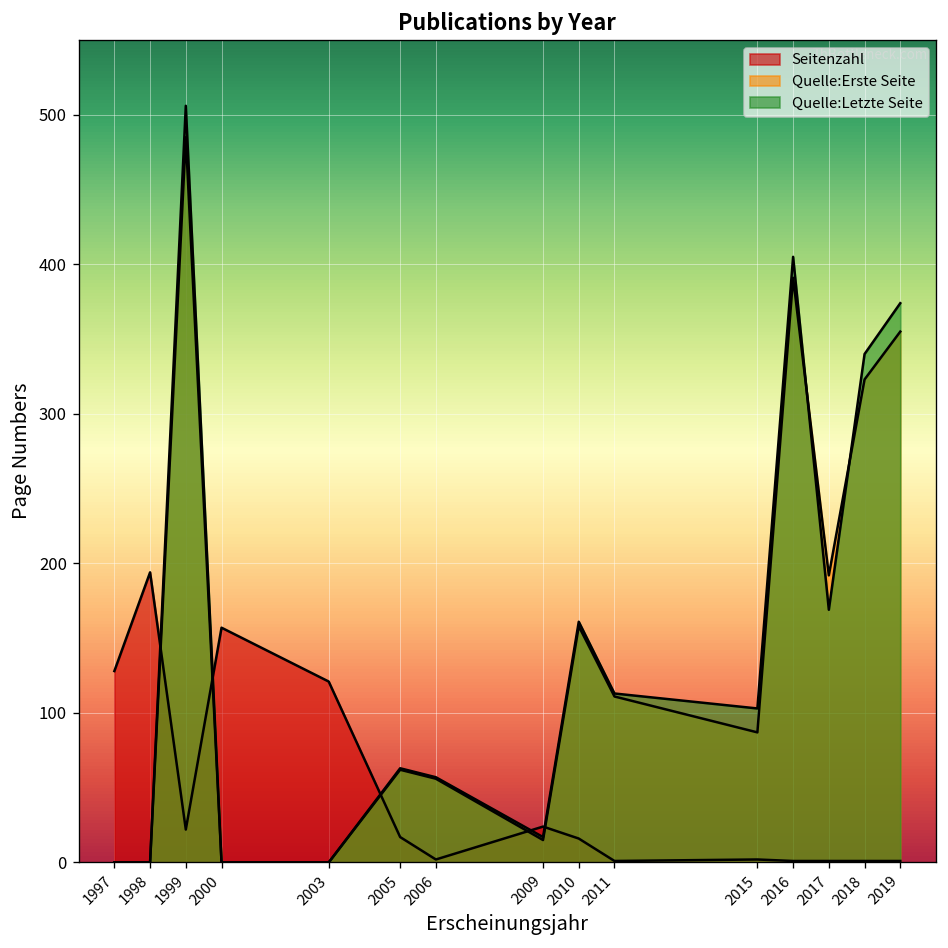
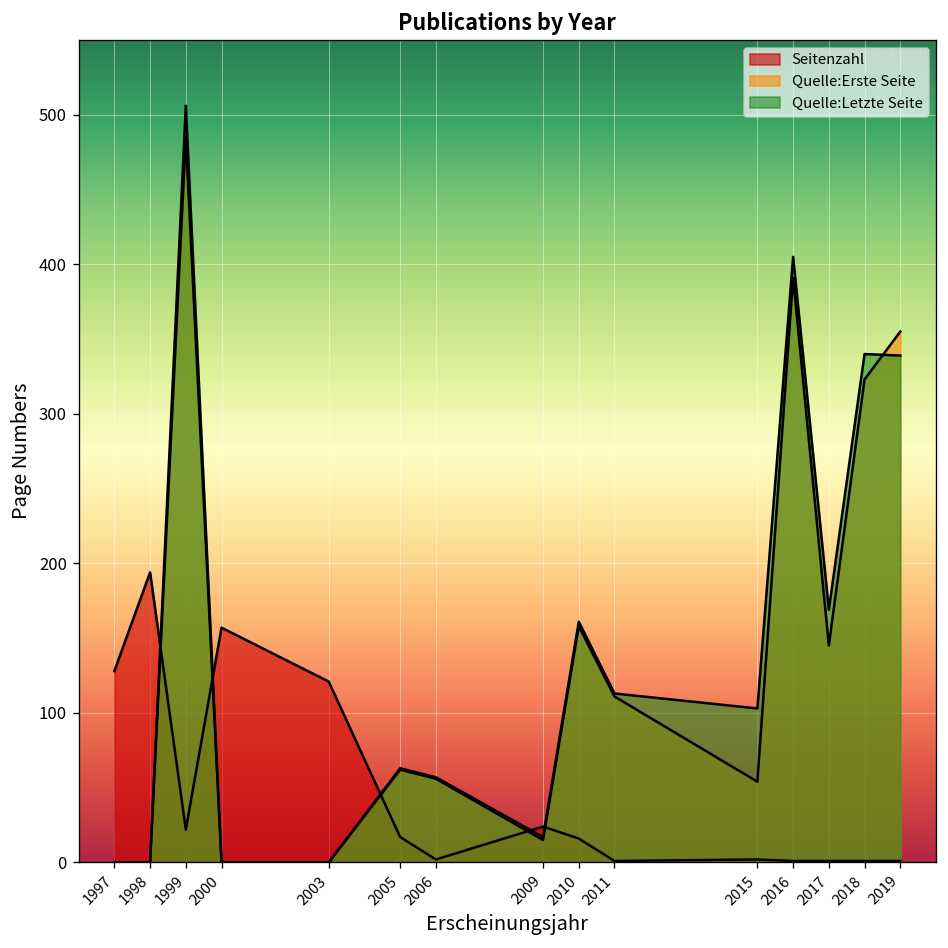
Quelle:Erste Seite, 2015: 87 -> 54
Quelle:Erste Seite, 2017: 192 -> 145
Quelle:Letzte Seite, 2019: 374 -> 339
